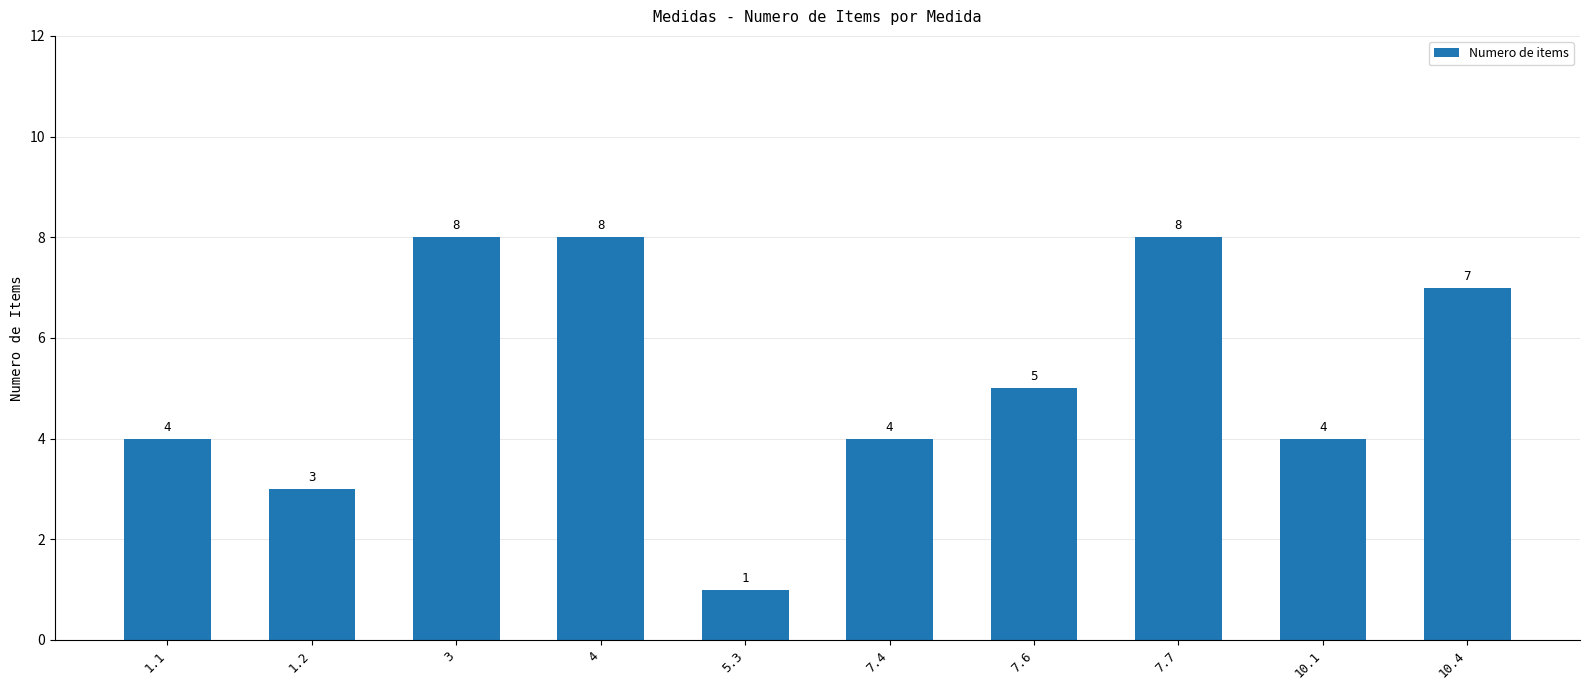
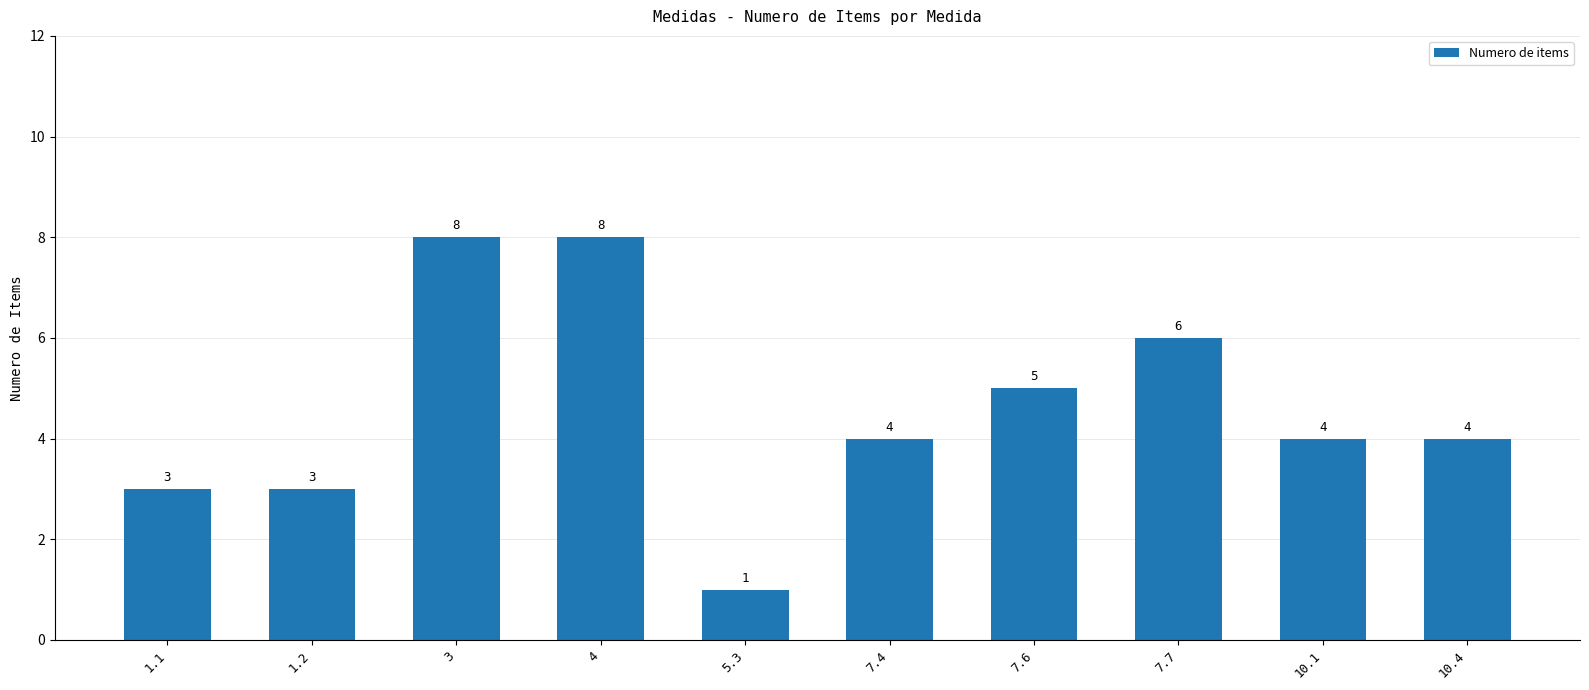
1.1: 4 -> 3
7.7: 8 -> 6
10.4: 7 -> 4
